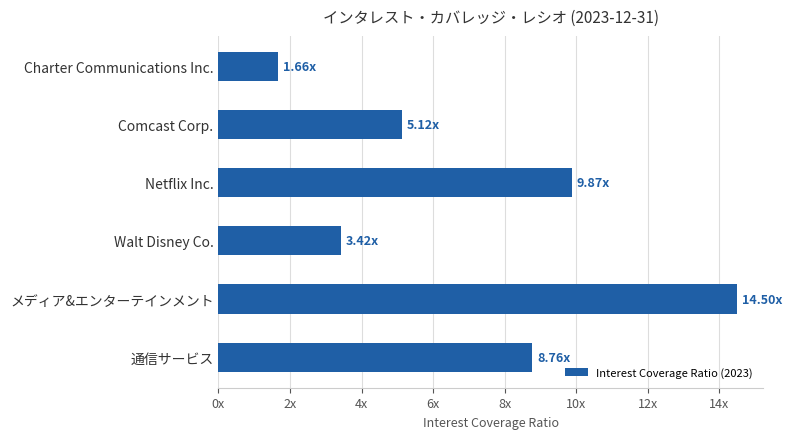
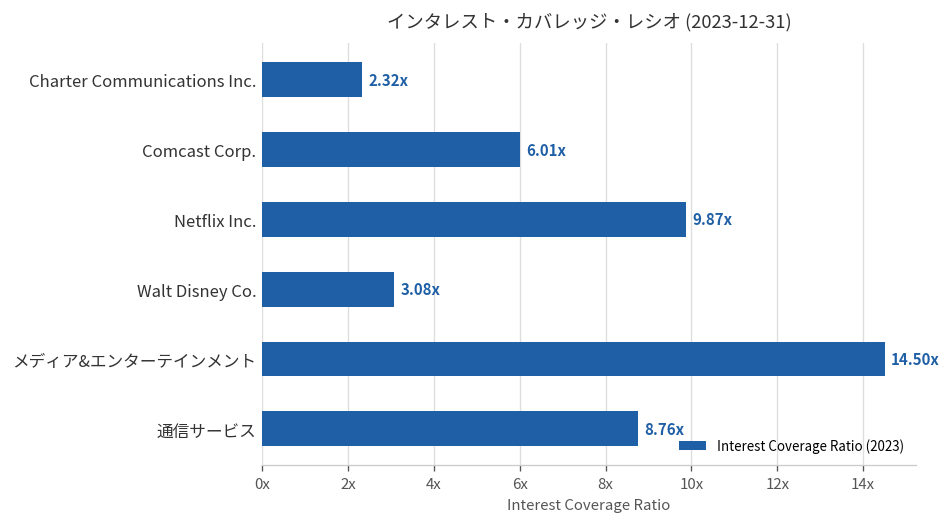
Charter Communications Inc.: 1.66x -> 2.32x
Comcast Corp.: 5.12x -> 6.01x
Walt Disney Co.: 3.42x -> 3.08x
